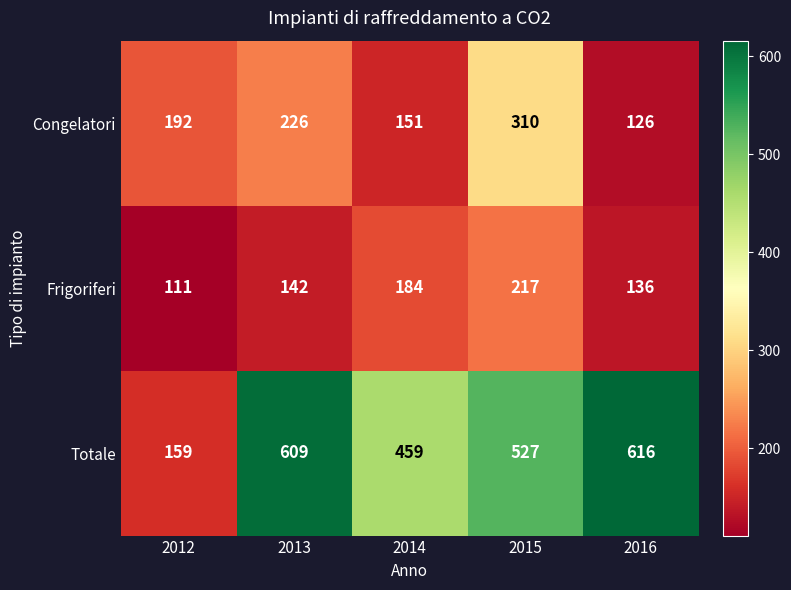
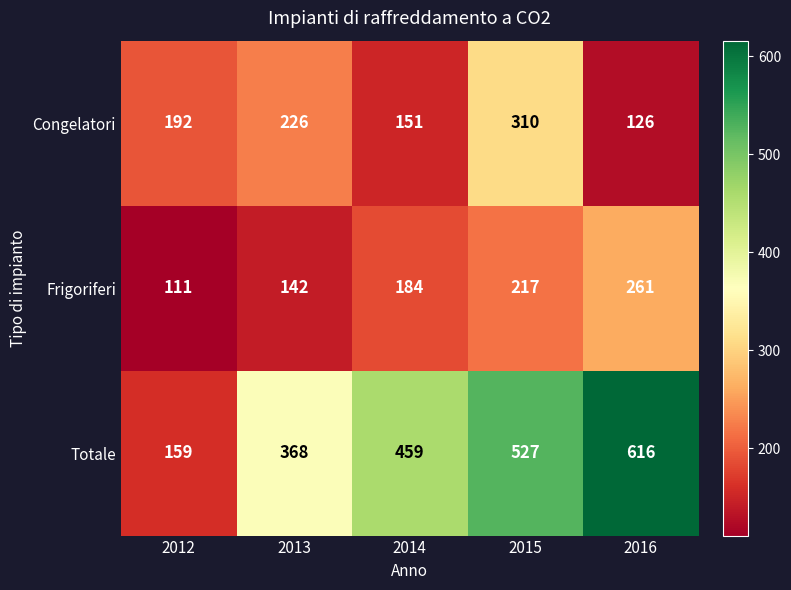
Frigoriferi, 2016: 136 -> 261
Totale, 2013: 609 -> 368
